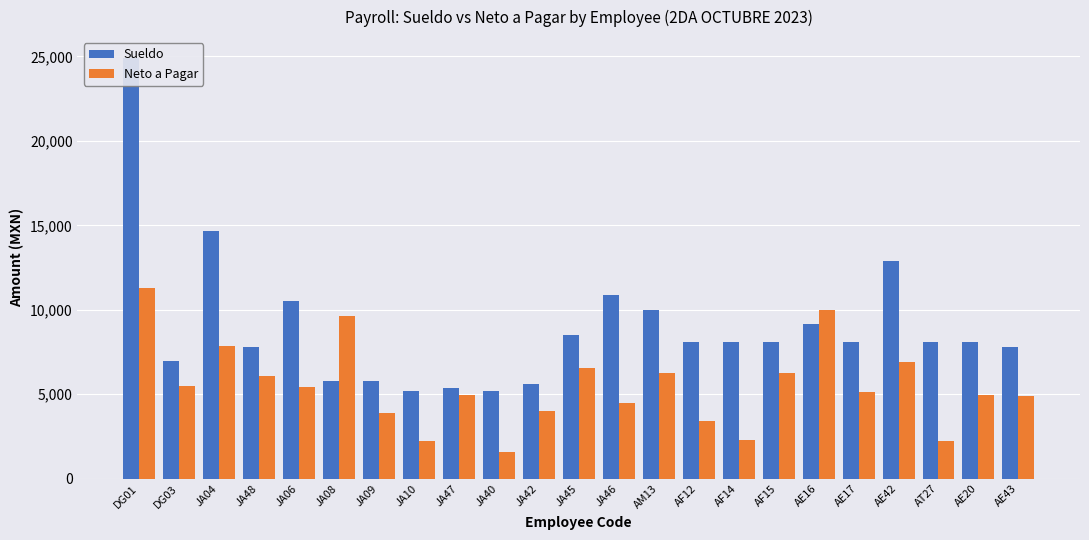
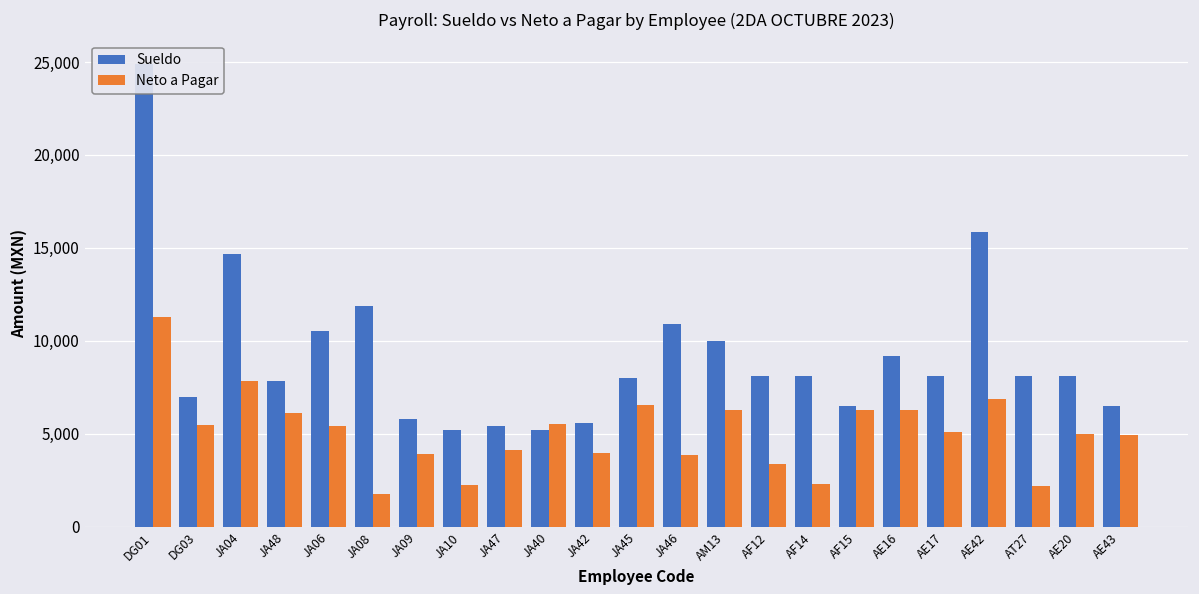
Sueldo, JA08: 5,800 -> 11,900
Neto a Pagar, JA08: 9,600 -> 1,700
Neto a Pagar, JA47: 5,000 -> 4,100
Neto a Pagar, JA40: 1,600 -> 5,500
Sueldo, JA45: 8,500 -> 8,000
Neto a Pagar, JA46: 4,500 -> 3,800
Sueldo, AF15: 8,100 -> 6,500
Neto a Pagar, AE16: 10,000 -> 6,300
Sueldo, AE42: 12,900 -> 15,900
Sueldo, AE43: 7,800 -> 6,500
